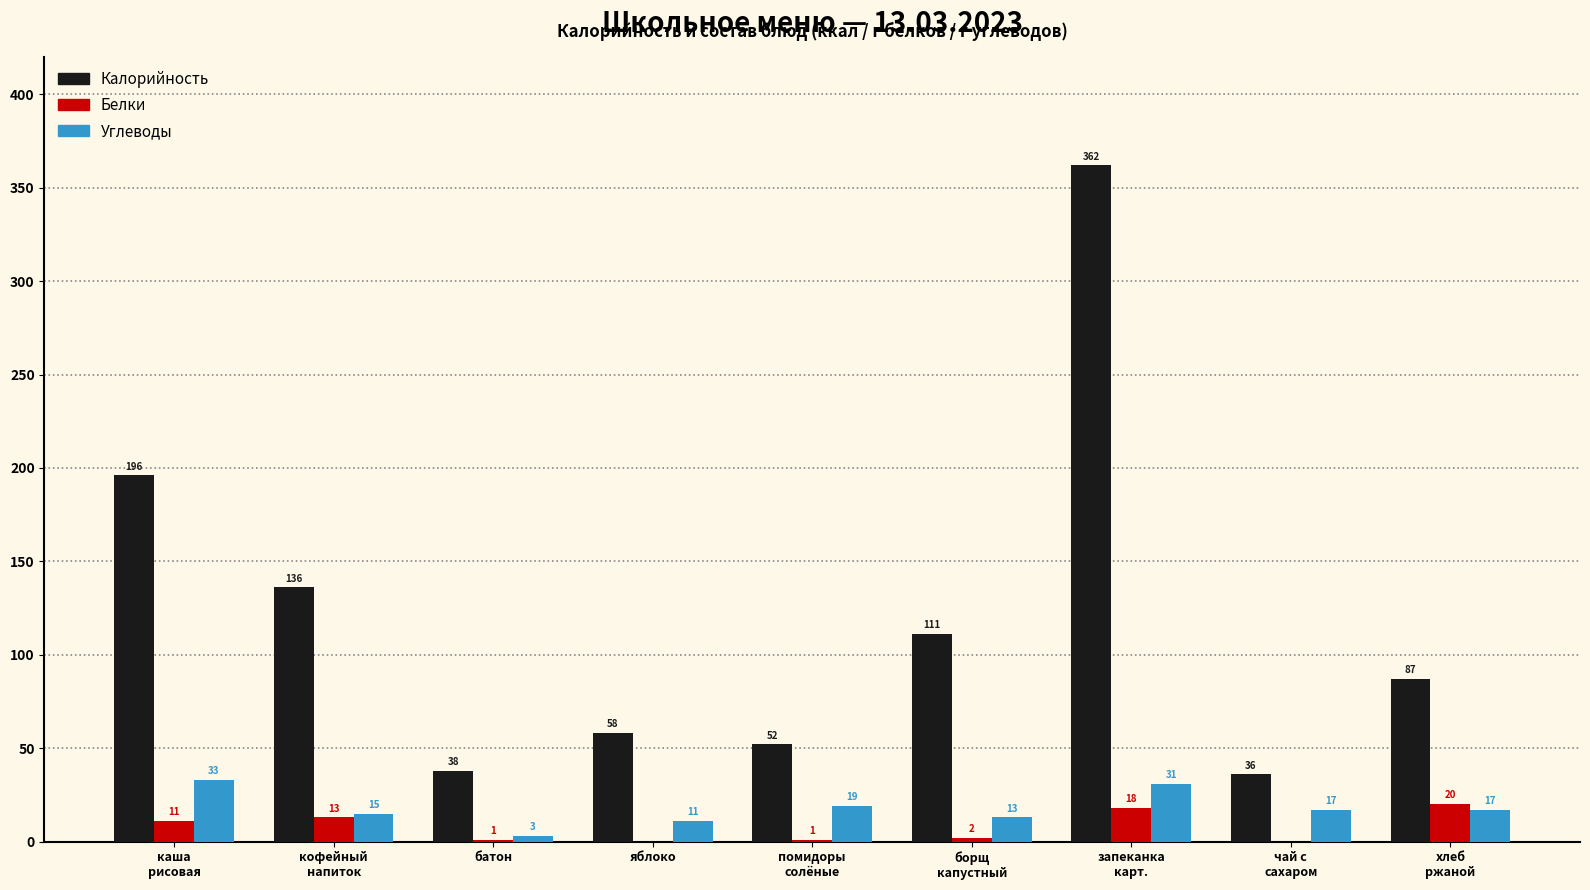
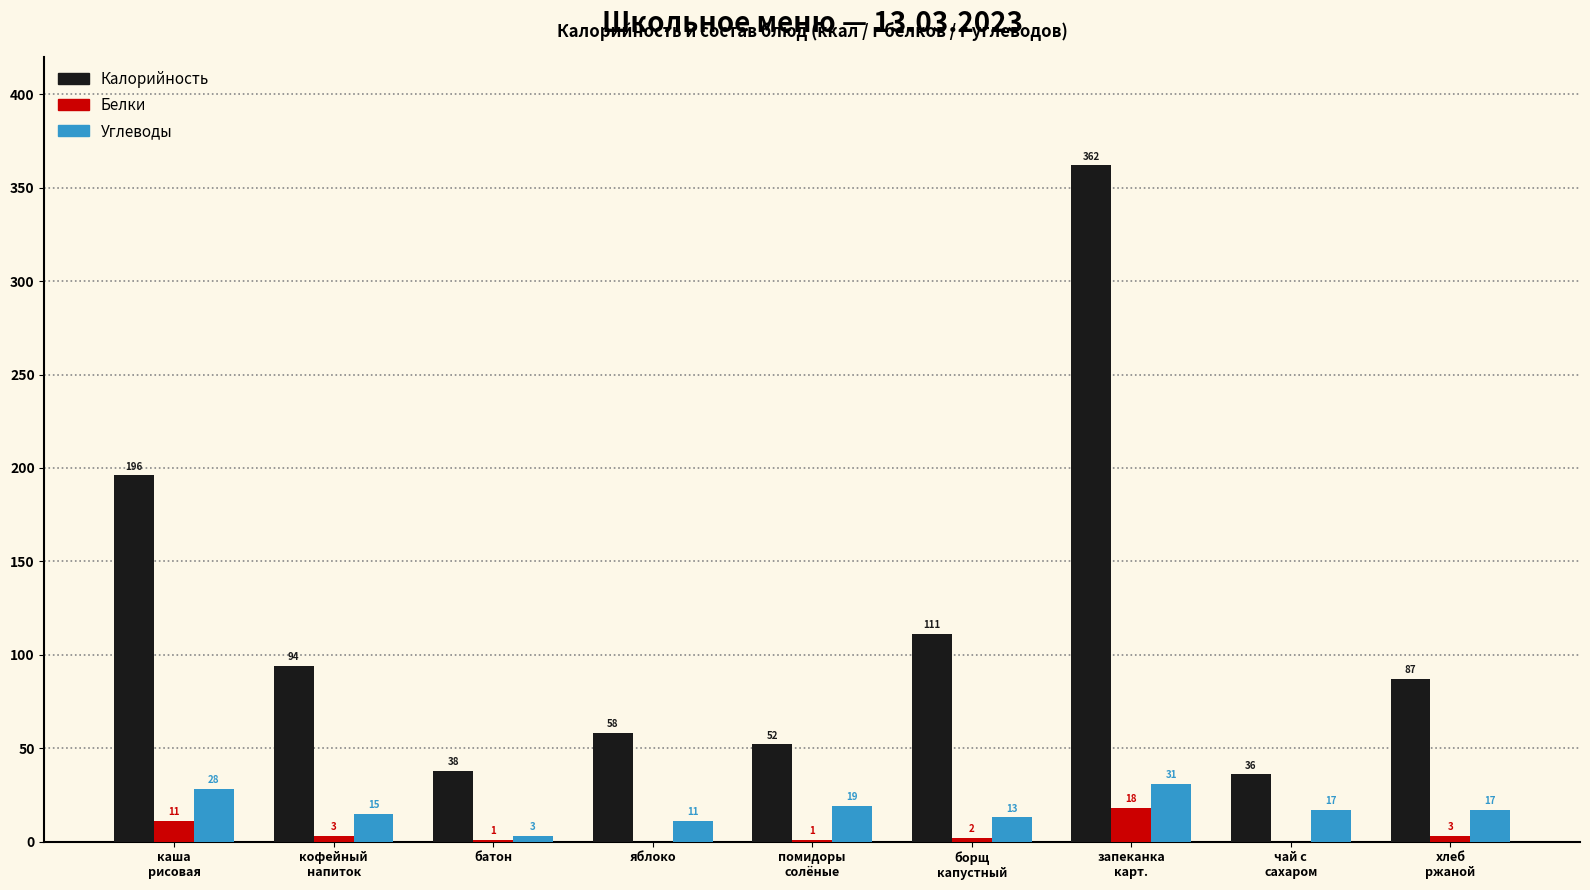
Углеводы, каша рисовая: 33 -> 28
Калорийность, кофейный напиток: 136 -> 94
Белки, кофейный напиток: 13 -> 3
Белки, хлеб ржаной: 20 -> 3
